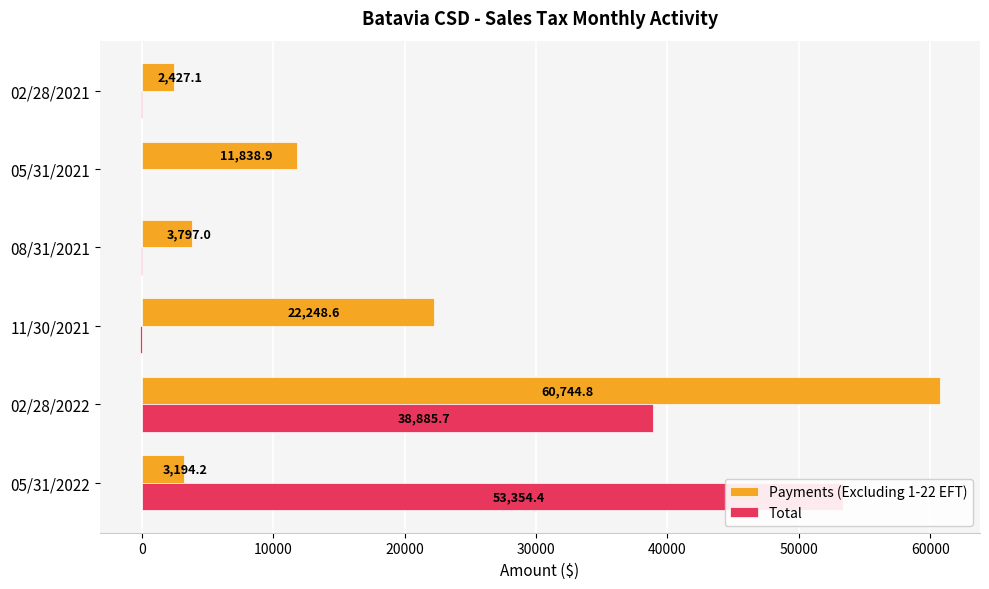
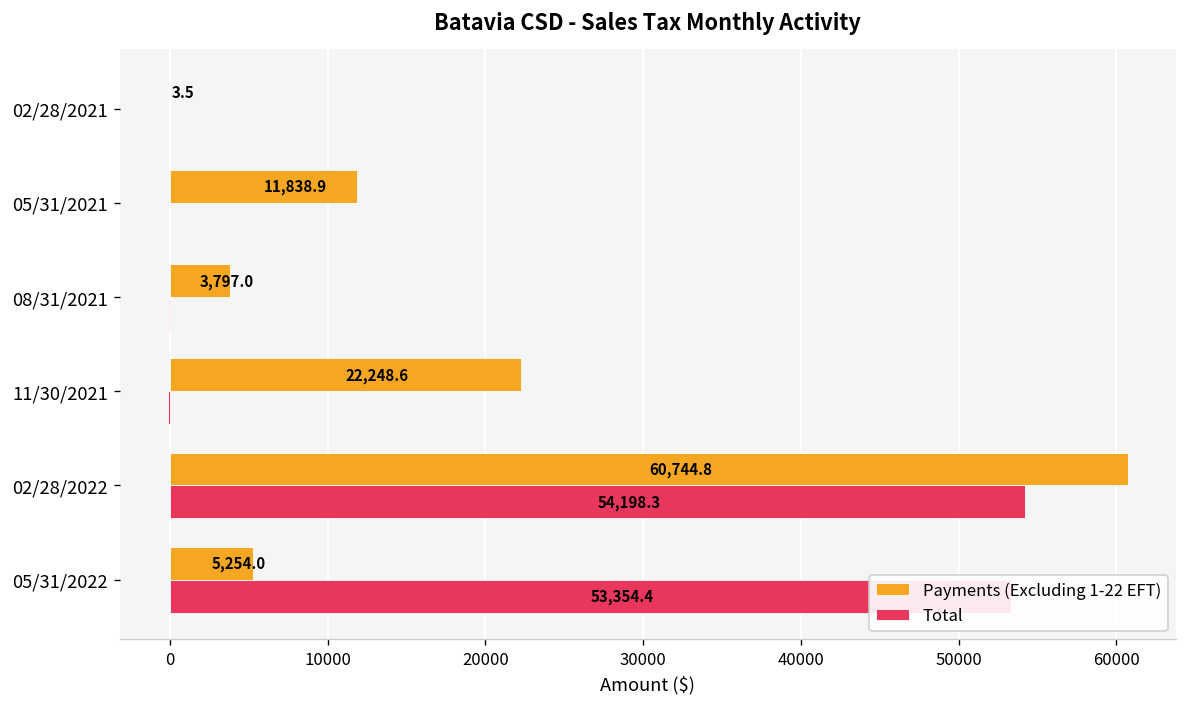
Payments (Excluding 1-22 EFT), 02/28/2021: 2,427.1 -> 3.5
Total, 02/28/2022: 38,885.7 -> 54,198.3
Payments (Excluding 1-22 EFT), 05/31/2022: 3,194.2 -> 5,254.0
